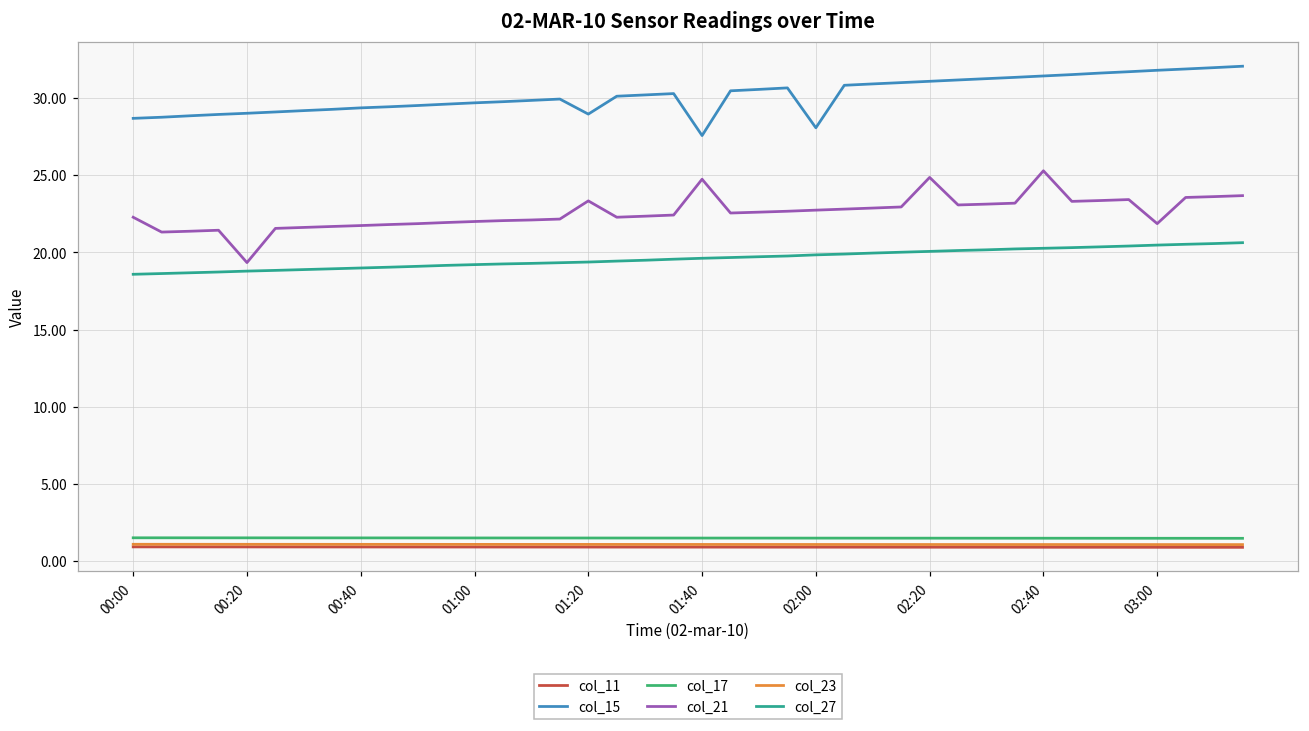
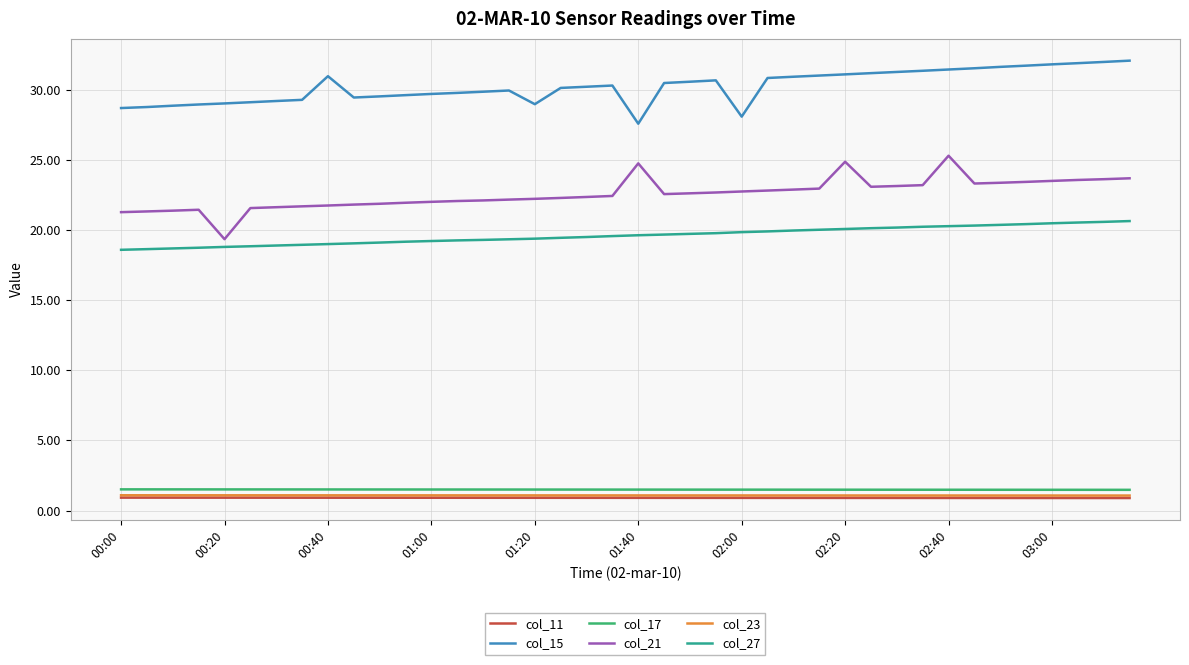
col_21, 00:00: 22.3 -> 21.3
col_15, 00:40: 29.4 -> 31.0
col_21, 01:20: 23.3 -> 22.2
col_21, 03:00: 21.9 -> 23.5
